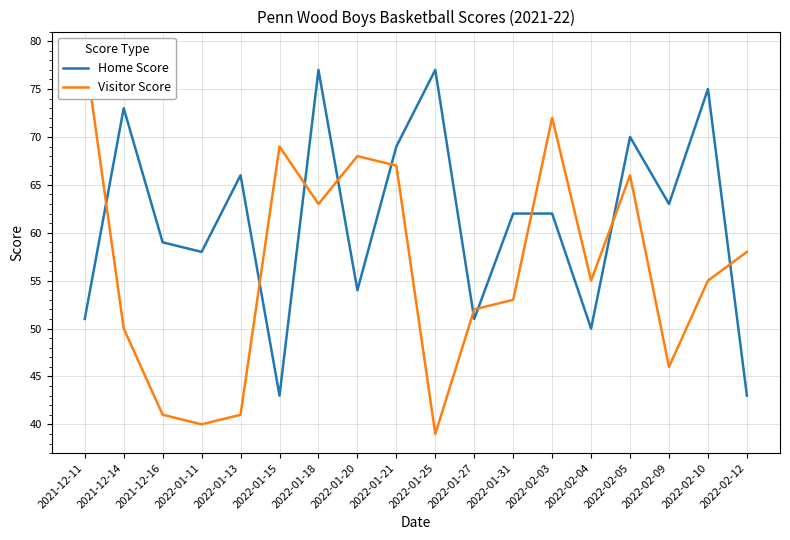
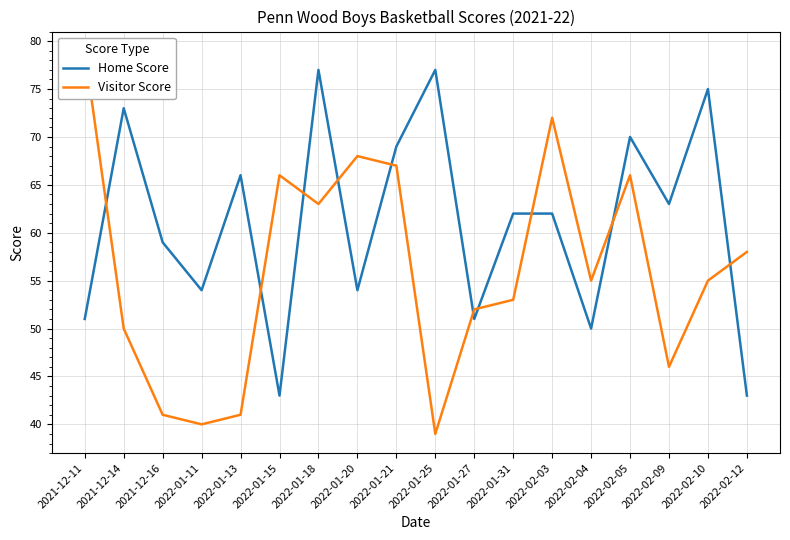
Home Score, 2022-01-11: 58 -> 54
Visitor Score, 2022-01-15: 69 -> 66
